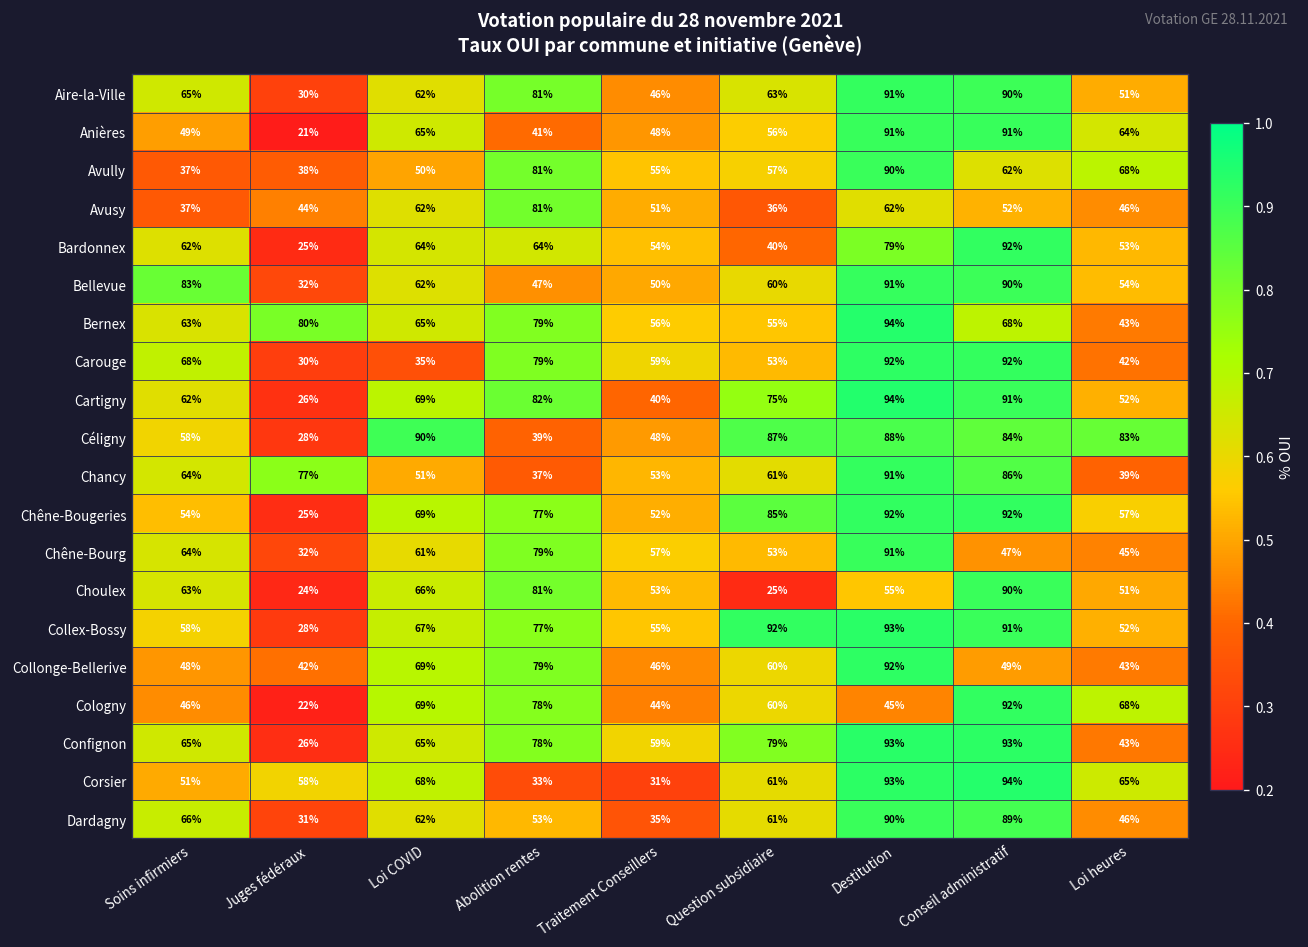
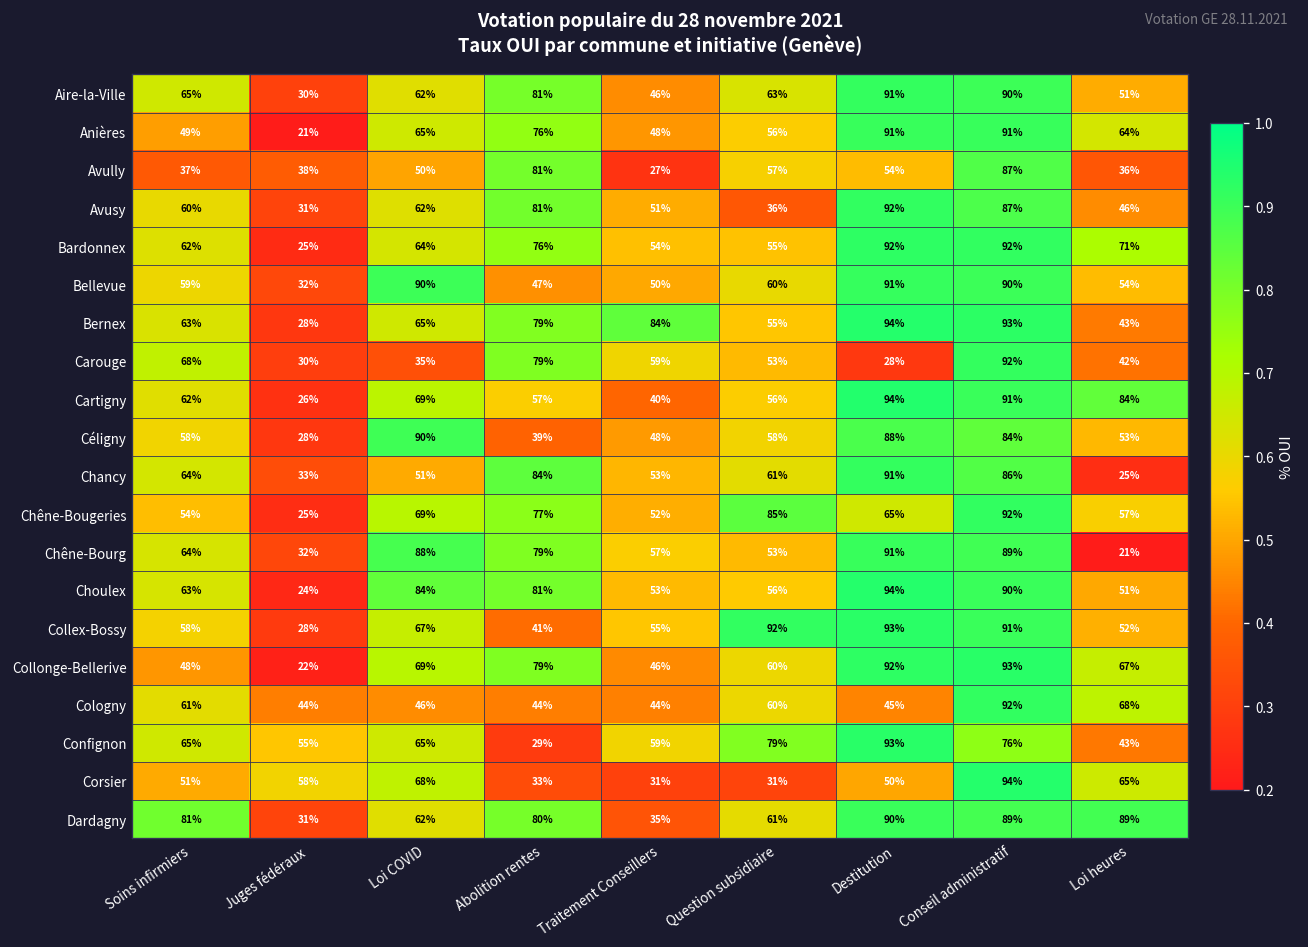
Anières, Abolition rentes: 41% -> 76%
Avully, Traitement Conseillers: 55% -> 27%
Avully, Destitution: 90% -> 54%
Avully, Conseil administratif: 62% -> 87%
Avully, Loi heures: 68% -> 36%
Avusy, Soins infirmiers: 37% -> 60%
Avusy, Juges fédéraux: 44% -> 31%
Avusy, Destitution: 62% -> 92%
Avusy, Conseil administratif: 52% -> 87%
Bardonnex, Abolition rentes: 64% -> 76%
Bardonnex, Question subsidiaire: 40% -> 55%
Bardonnex, Destitution: 79% -> 92%
Bardonnex, Loi heures: 53% -> 71%
Bellevue, Soins infirmiers: 83% -> 59%
Bellevue, Loi COVID: 62% -> 90%
Bernex, Juges fédéraux: 80% -> 28%
Bernex, Traitement Conseillers: 56% -> 84%
Bernex, Conseil administratif: 68% -> 93%
Carouge, Destitution: 92% -> 28%
Cartigny, Abolition rentes: 82% -> 57%
Cartigny, Question subsidiaire: 75% -> 56%
Cartigny, Loi heures: 52% -> 84%
Céligny, Question subsidiaire: 87% -> 58%
Céligny, Loi heures: 83% -> 53%
Chancy, Juges fédéraux: 77% -> 33%
Chancy, Abolition rentes: 37% -> 84%
Chancy, Loi heures: 39% -> 25%
Chêne-Bougeries, Destitution: 92% -> 65%
Chêne-Bourg, Loi COVID: 61% -> 88%
Chêne-Bourg, Conseil administratif: 47% -> 89%
Chêne-Bourg, Loi heures: 45% -> 21%
Choulex, Loi COVID: 66% -> 84%
Choulex, Question subsidiaire: 25% -> 56%
Choulex, Destitution: 55% -> 94%
Collex-Bossy, Abolition rentes: 77% -> 41%
Collonge-Bellerive, Juges fédéraux: 42% -> 22%
Collonge-Bellerive, Conseil administratif: 49% -> 93%
Collonge-Bellerive, Loi heures: 43% -> 67%
Cologny, Soins infirmiers: 46% -> 61%
Cologny, Juges fédéraux: 22% -> 44%
Cologny, Loi COVID: 69% -> 46%
Cologny, Abolition rentes: 78% -> 44%
Confignon, Juges fédéraux: 26% -> 55%
Confignon, Abolition rentes: 78% -> 29%
Confignon, Conseil administratif: 93% -> 76%
Corsier, Question subsidiaire: 61% -> 31%
Corsier, Destitution: 93% -> 50%
Dardagny, Soins infirmiers: 66% -> 81%
Dardagny, Abolition rentes: 53% -> 80%
Dardagny, Loi heures: 46% -> 89%
